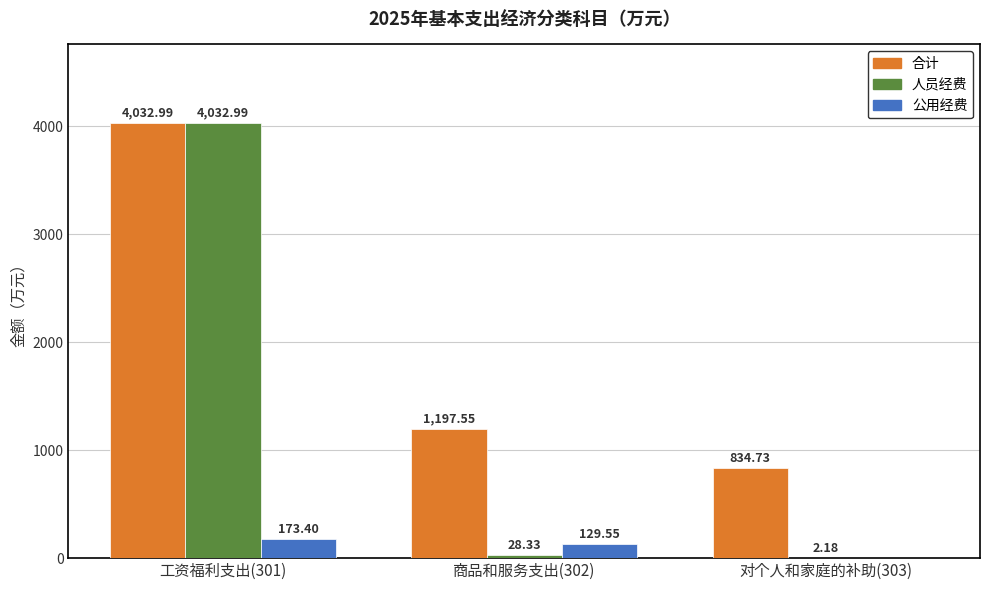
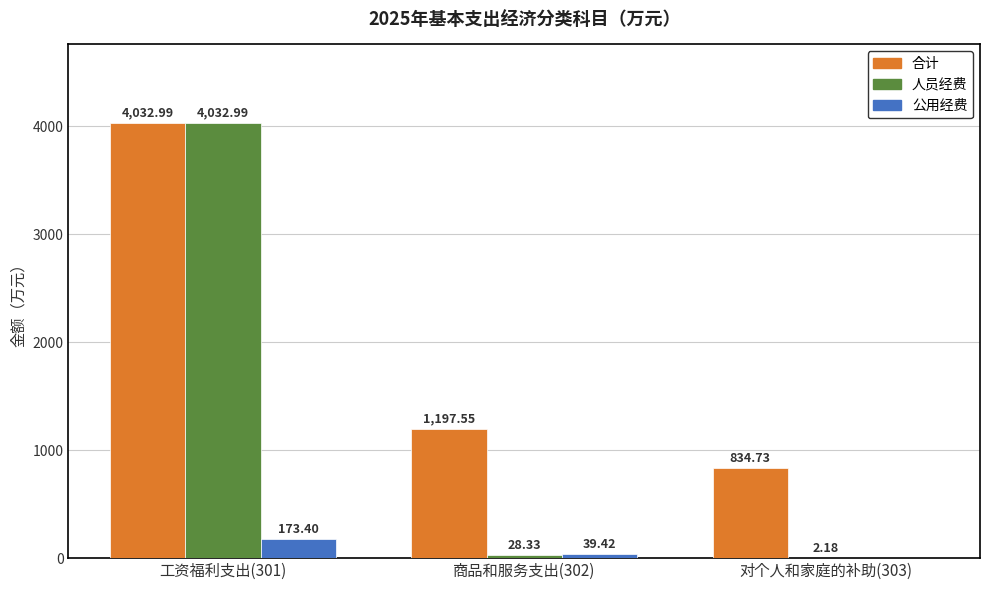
公用经费, 商品和服务支出(302): 129.55 -> 39.42
